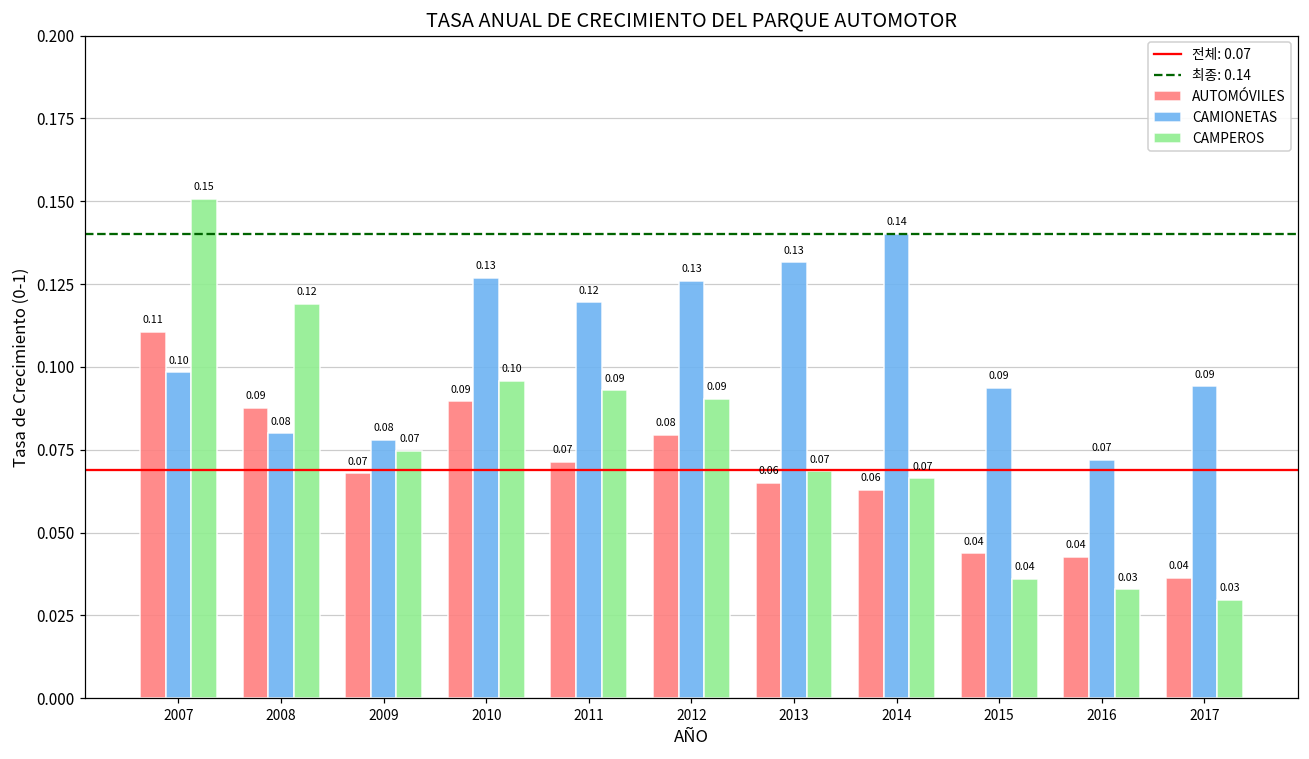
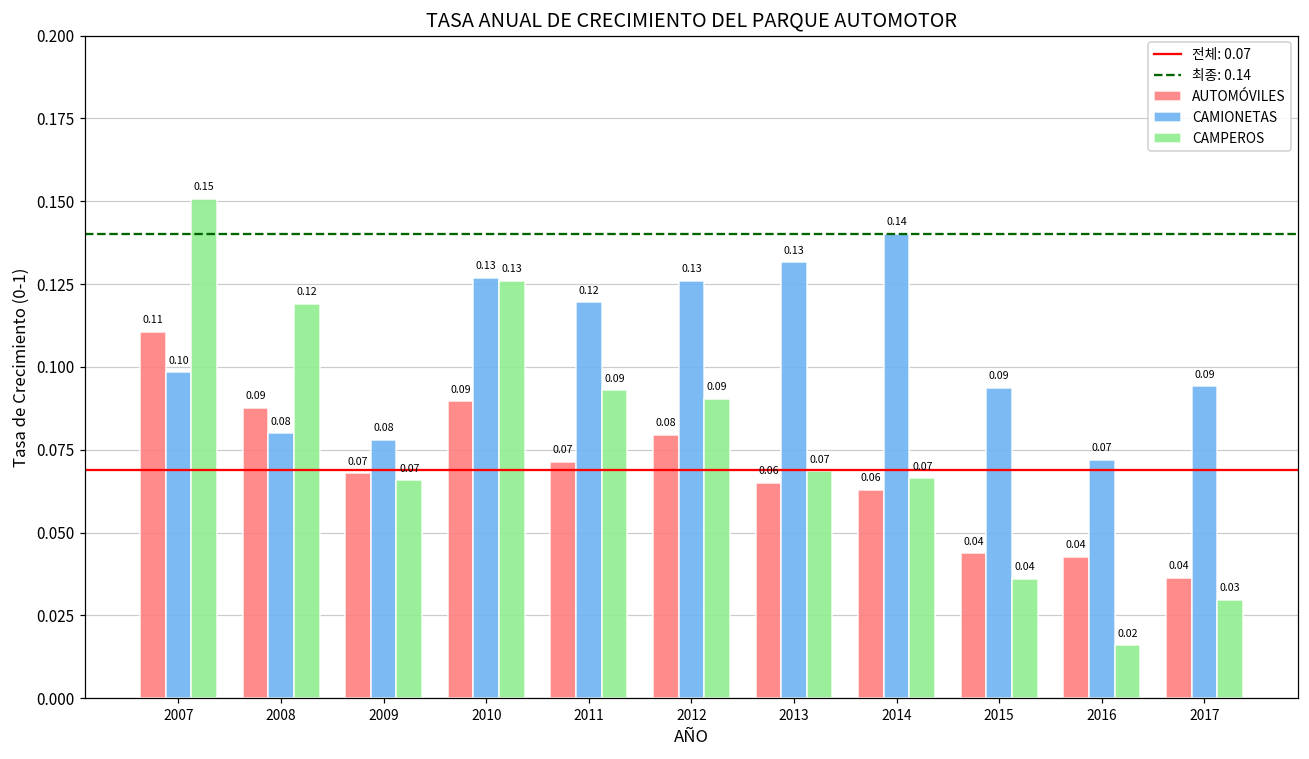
CAMPEROS, 2009: 0.075 -> 0.066
CAMPEROS, 2010: 0.10 -> 0.13
CAMPEROS, 2016: 0.03 -> 0.02
